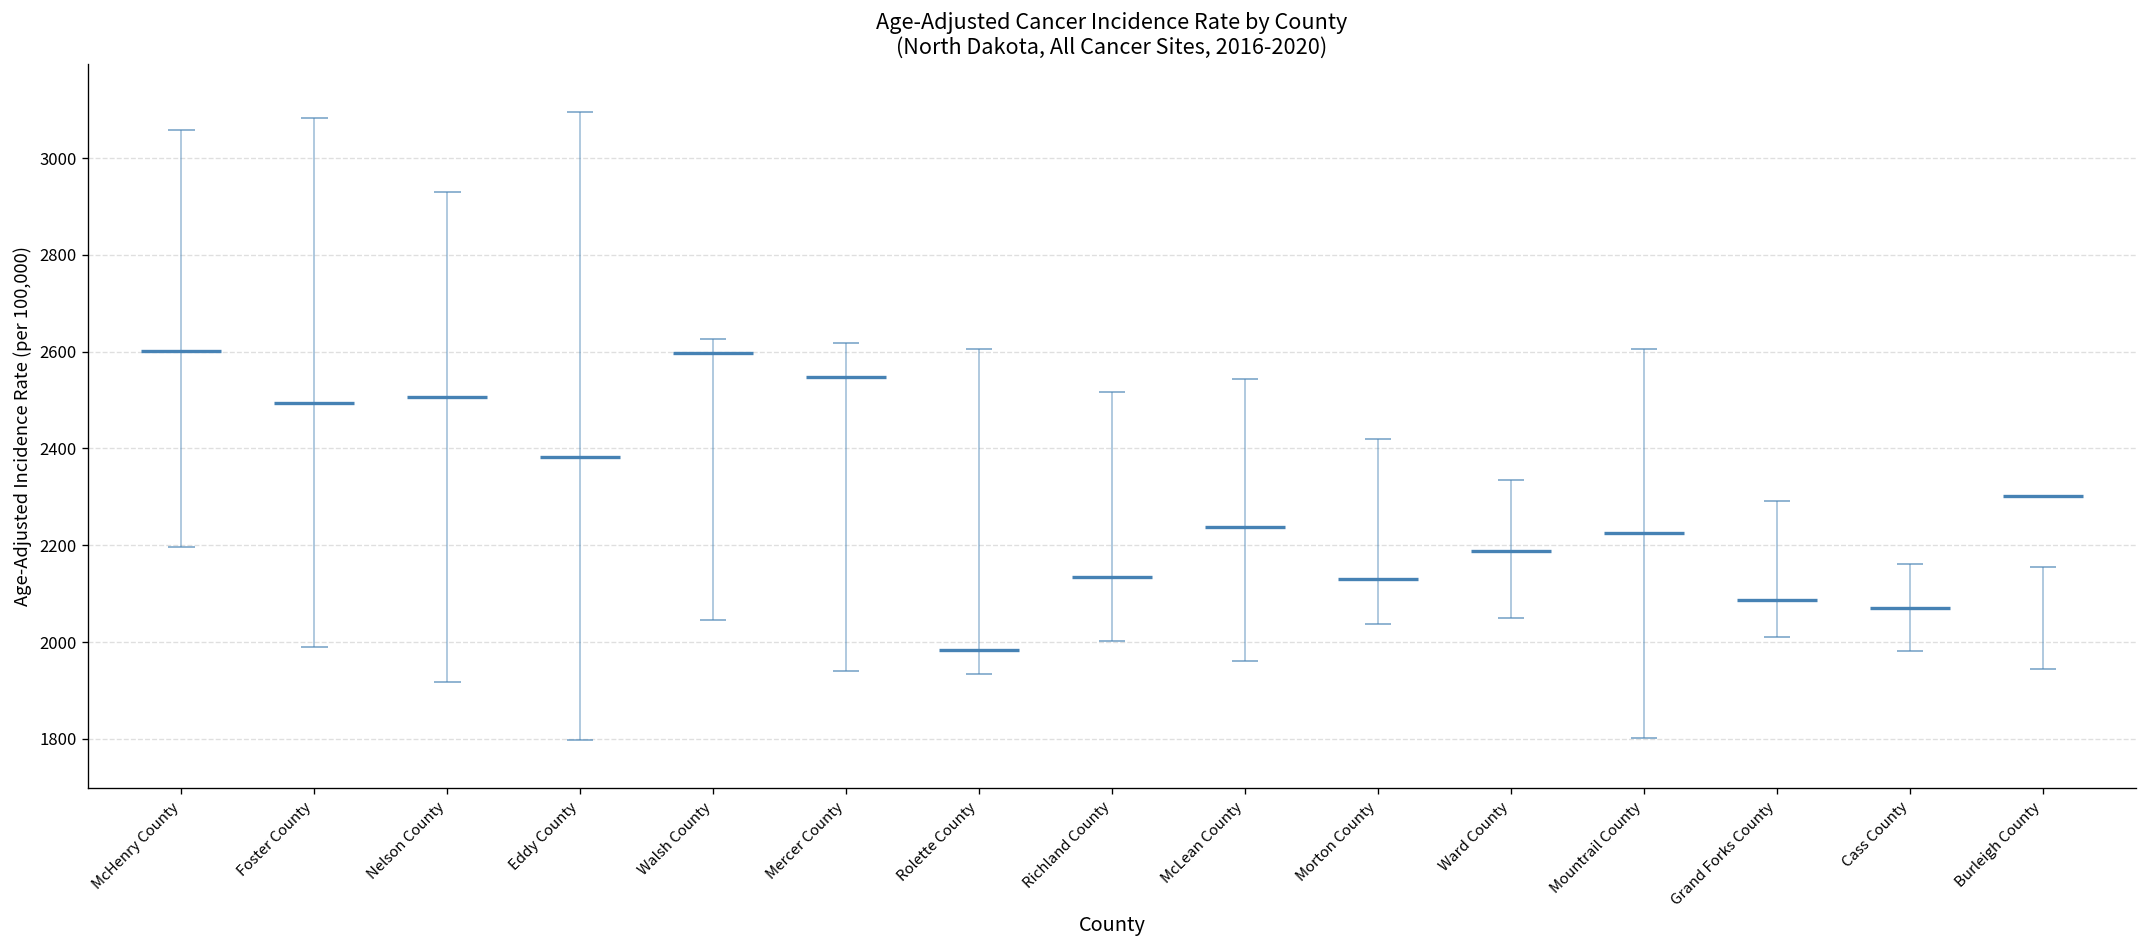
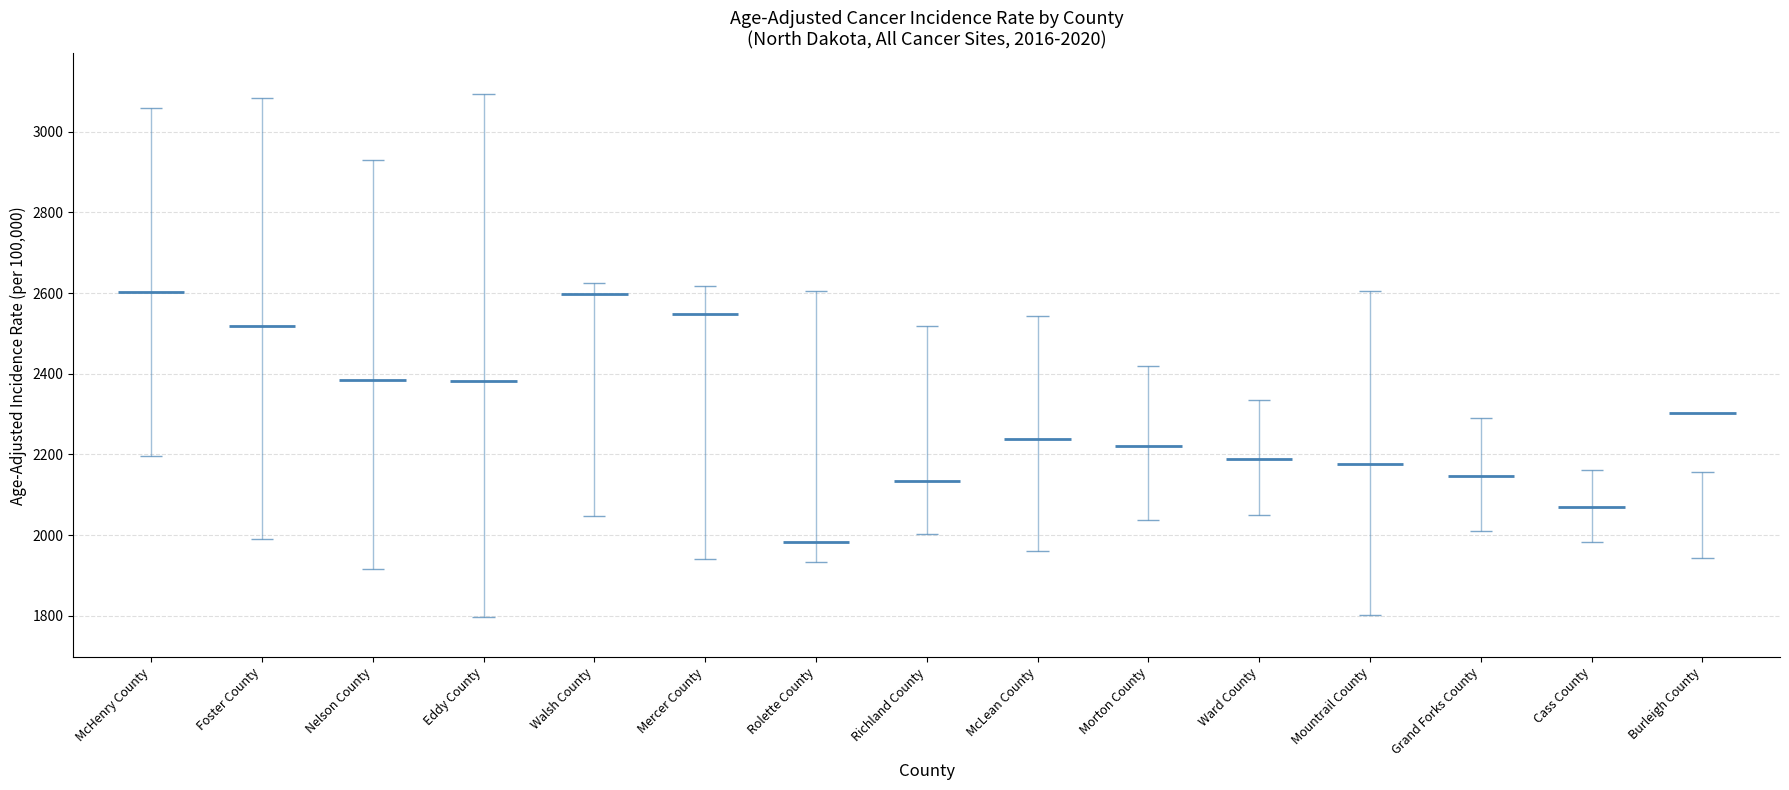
Foster County: 2490 -> 2520
Nelson County: 2510 -> 2380
Morton County: 2130 -> 2220
Mountrail County: 2230 -> 2180
Grand Forks County: 2090 -> 2150
